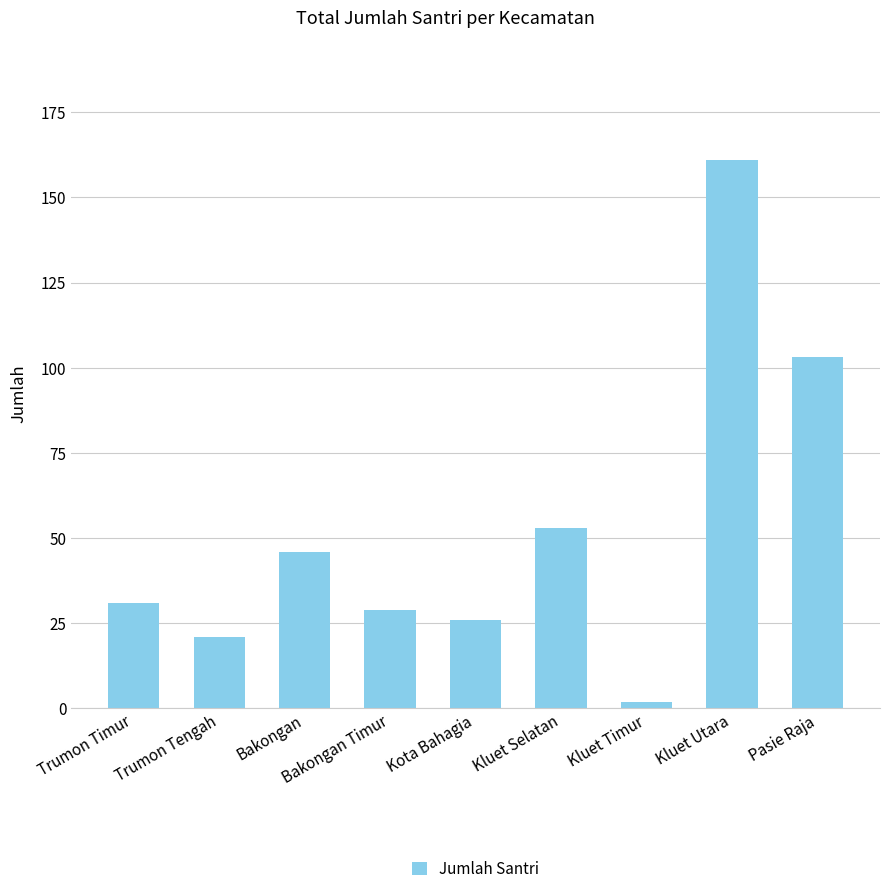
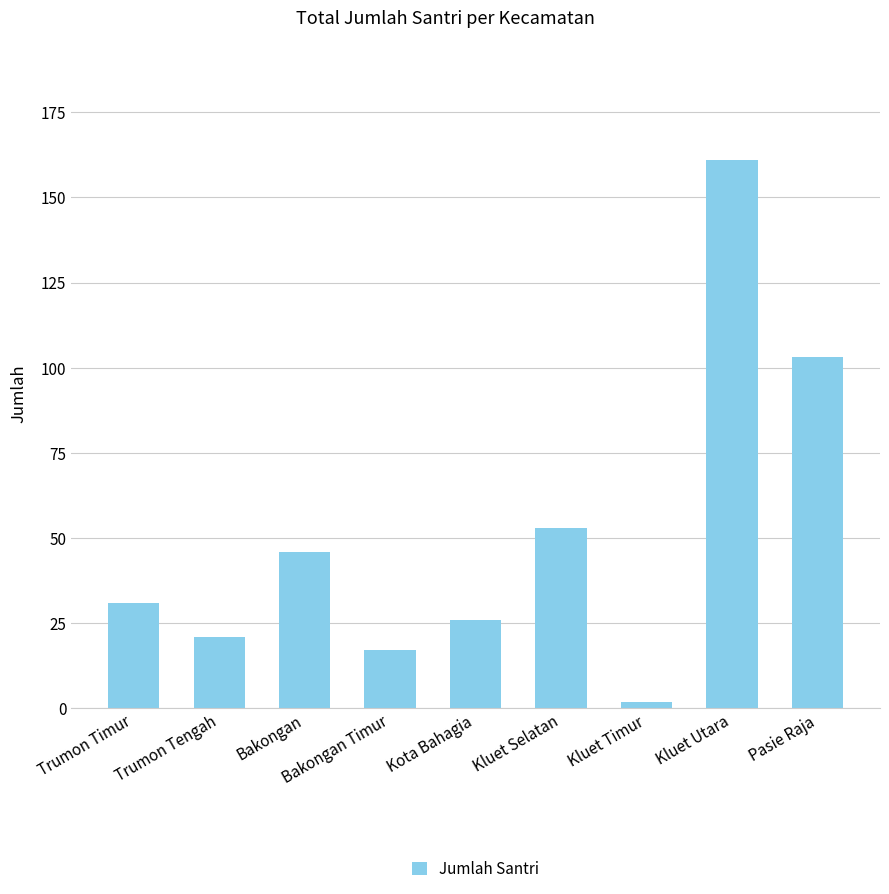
Bakongan Timur: 29 -> 17
